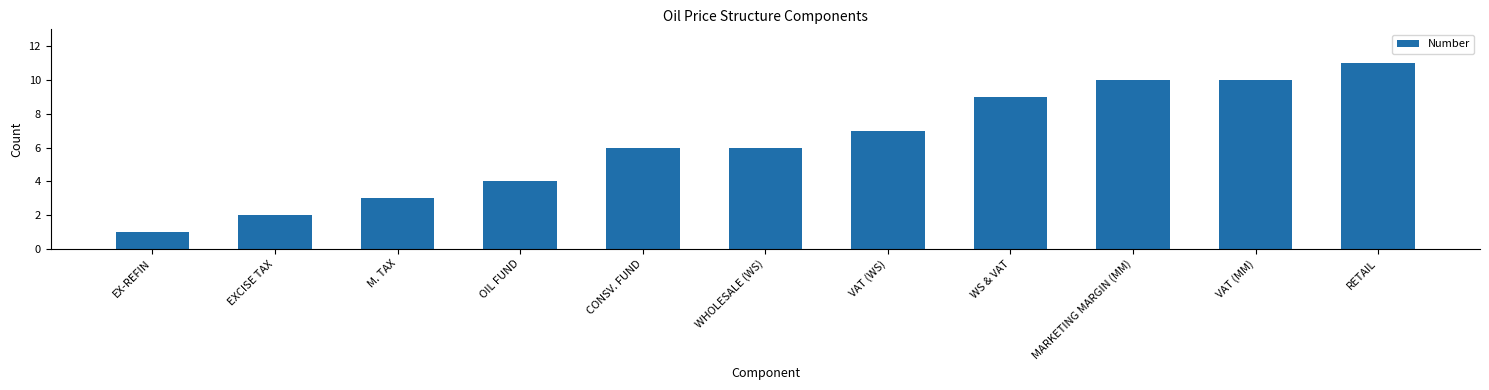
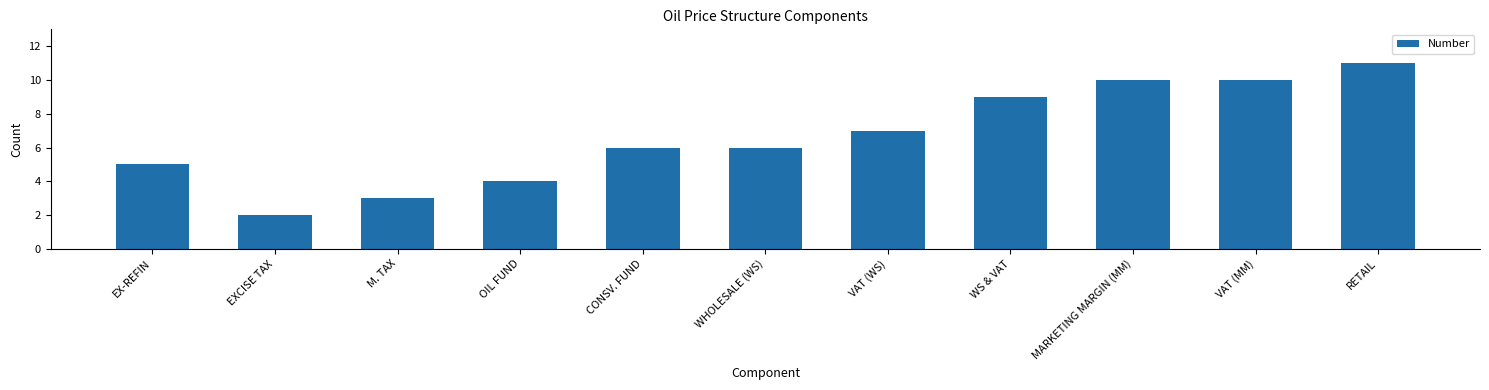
EX-REFIN: 1 -> 5
